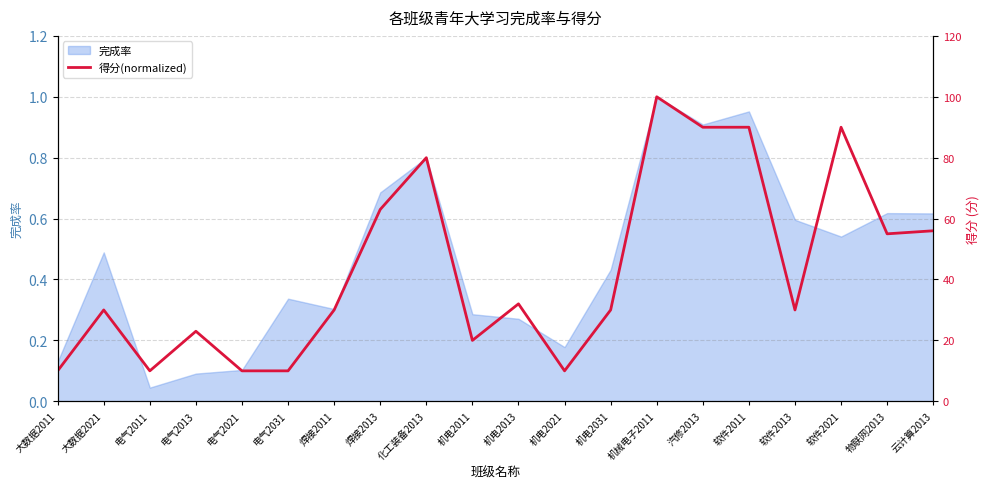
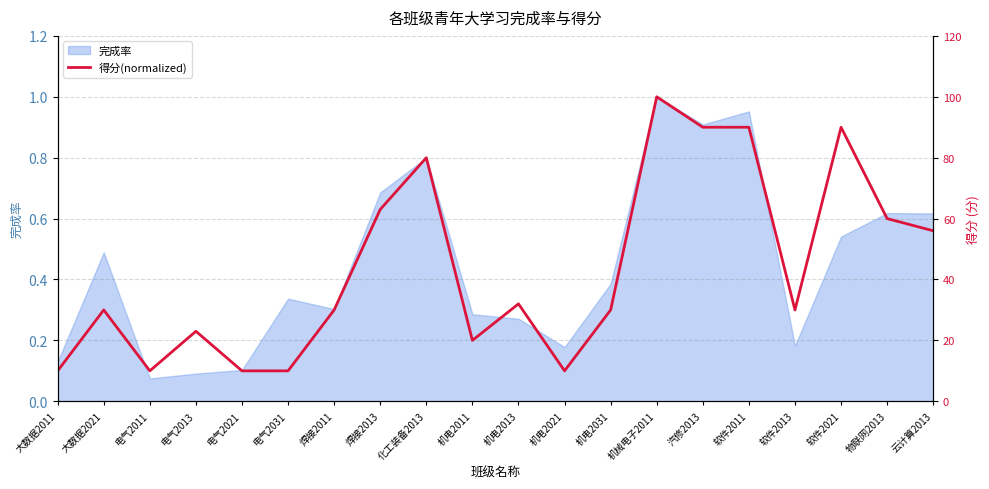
完成率, 电气2011: 0.05 -> 0.08
完成率, 机电2031: 0.43 -> 0.39
完成率, 软件2013: 0.60 -> 0.18
得分(normalized), 物联网2013: 55 -> 60
